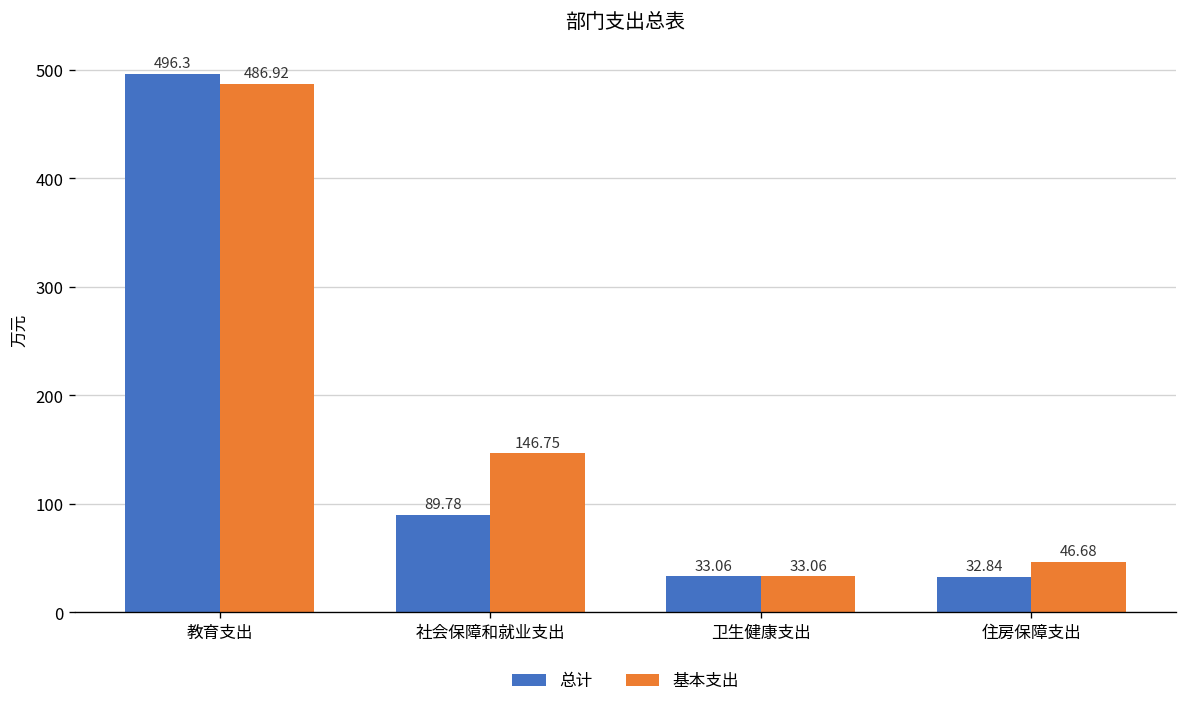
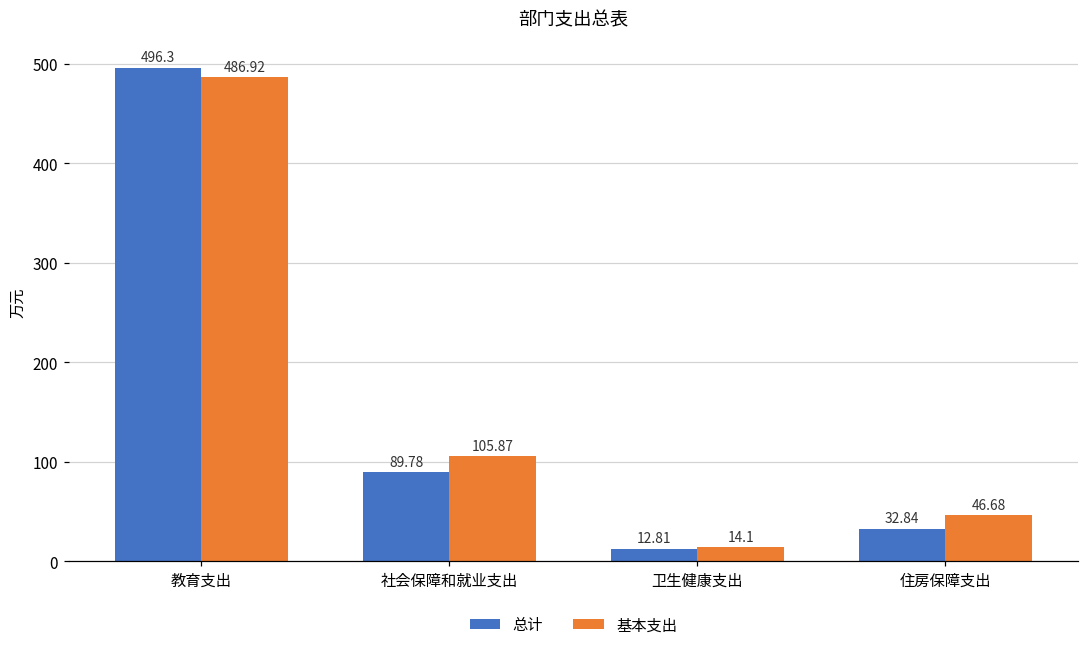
基本支出, 社会保障和就业支出: 146.75 -> 105.87
总计, 卫生健康支出: 33.06 -> 12.81
基本支出, 卫生健康支出: 33.06 -> 14.1
